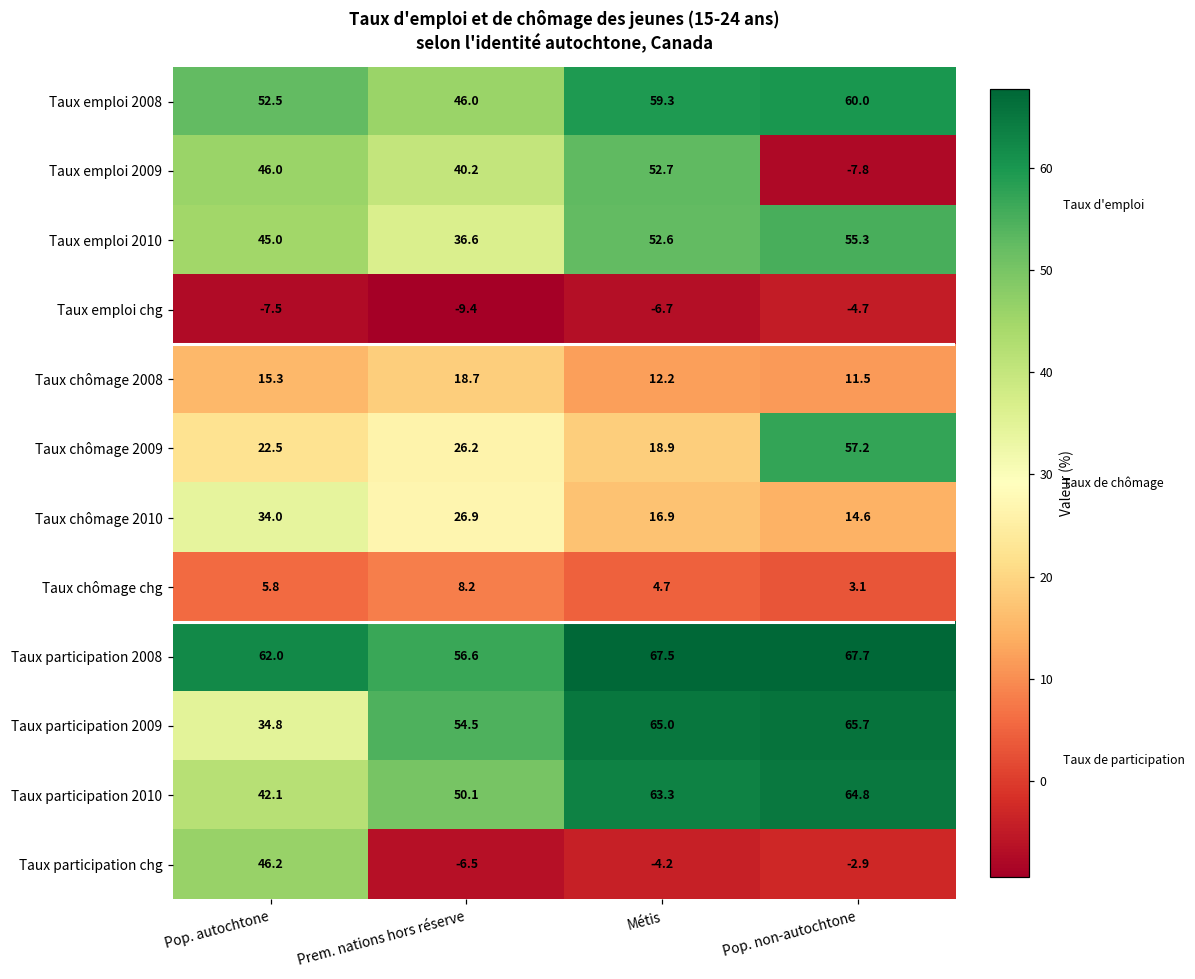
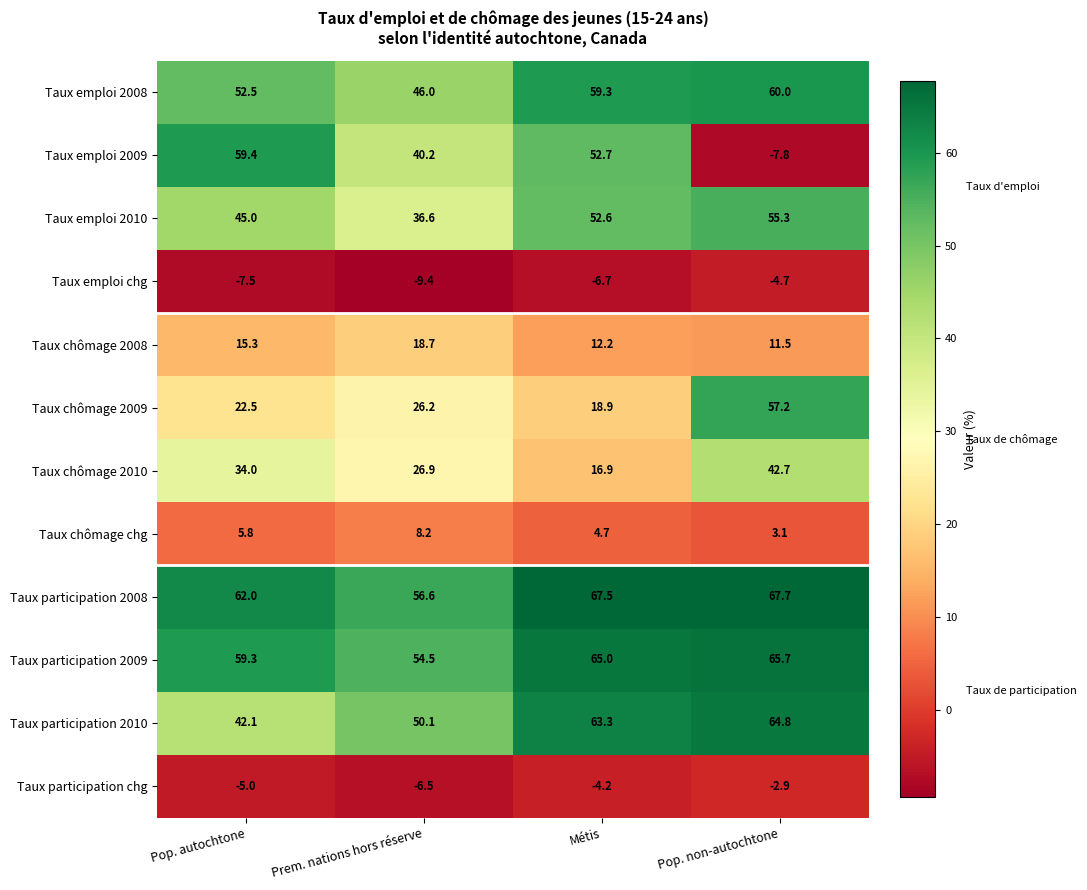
Taux emploi 2009, Pop. autochtone: 46.0 -> 59.4
Taux chômage 2010, Pop. non-autochtone: 14.6 -> 42.7
Taux participation 2009, Pop. autochtone: 34.8 -> 59.3
Taux participation chg, Pop. autochtone: 46.2 -> -5.0
